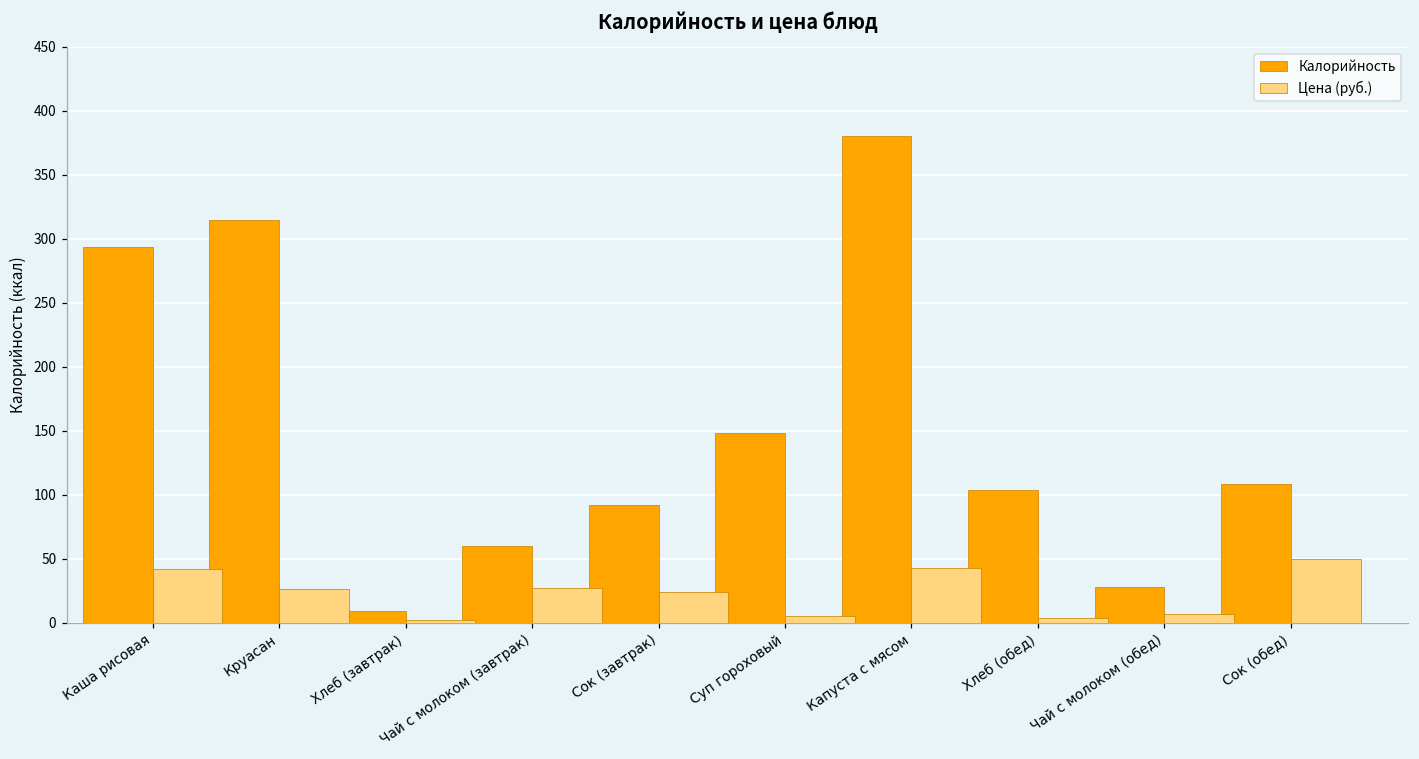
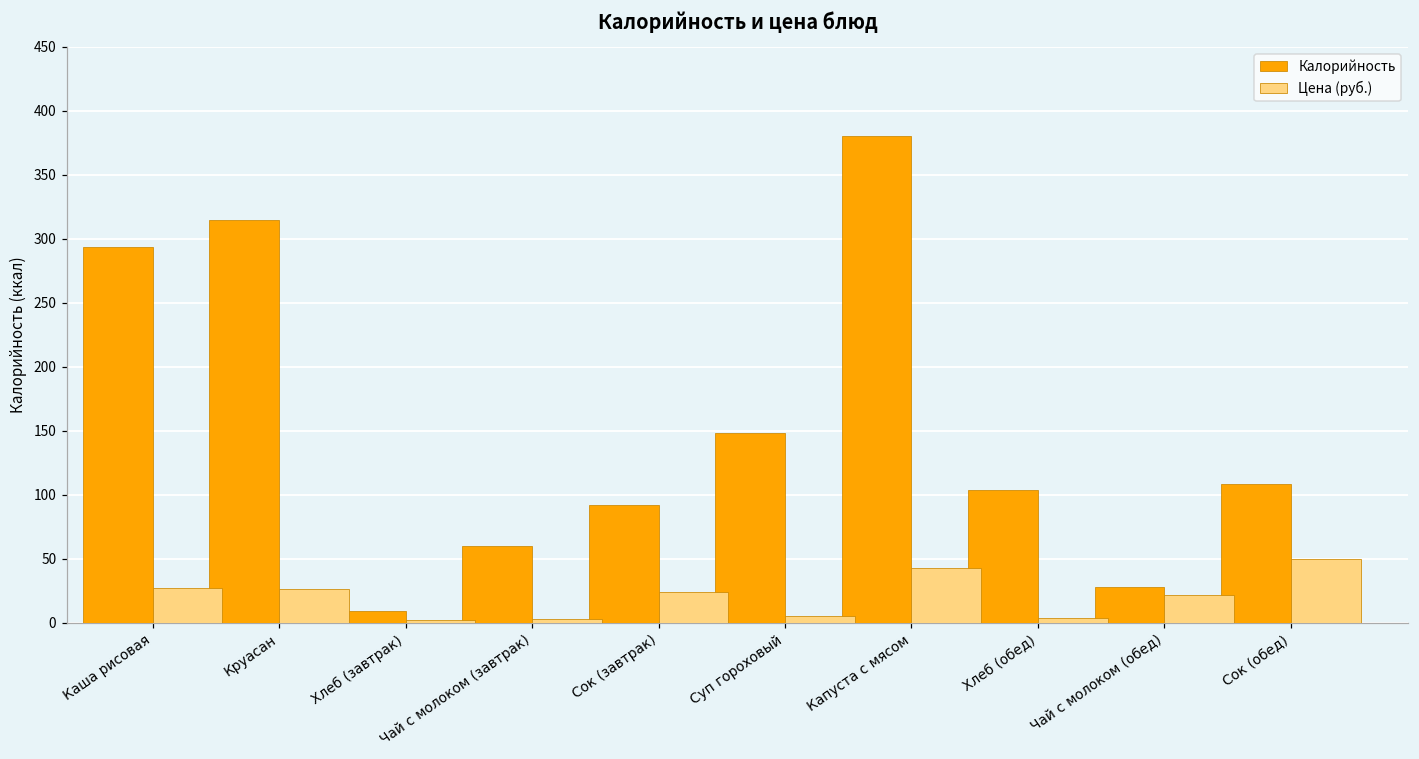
Цена (руб.), Каша рисовая: 42 -> 27
Цена (руб.), Чай с молоком (завтрак): 27 -> 3
Цена (руб.), Чай с молоком (обед): 7 -> 21
